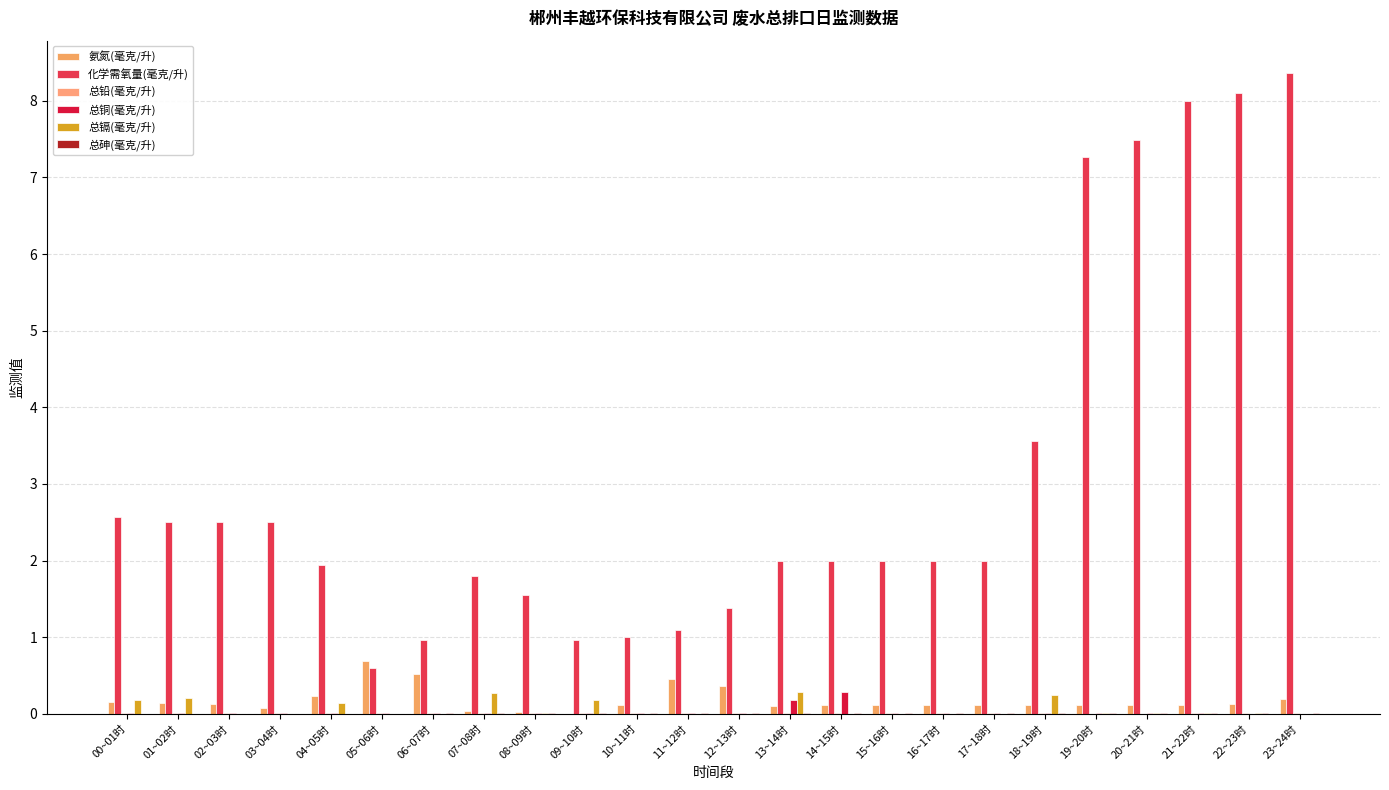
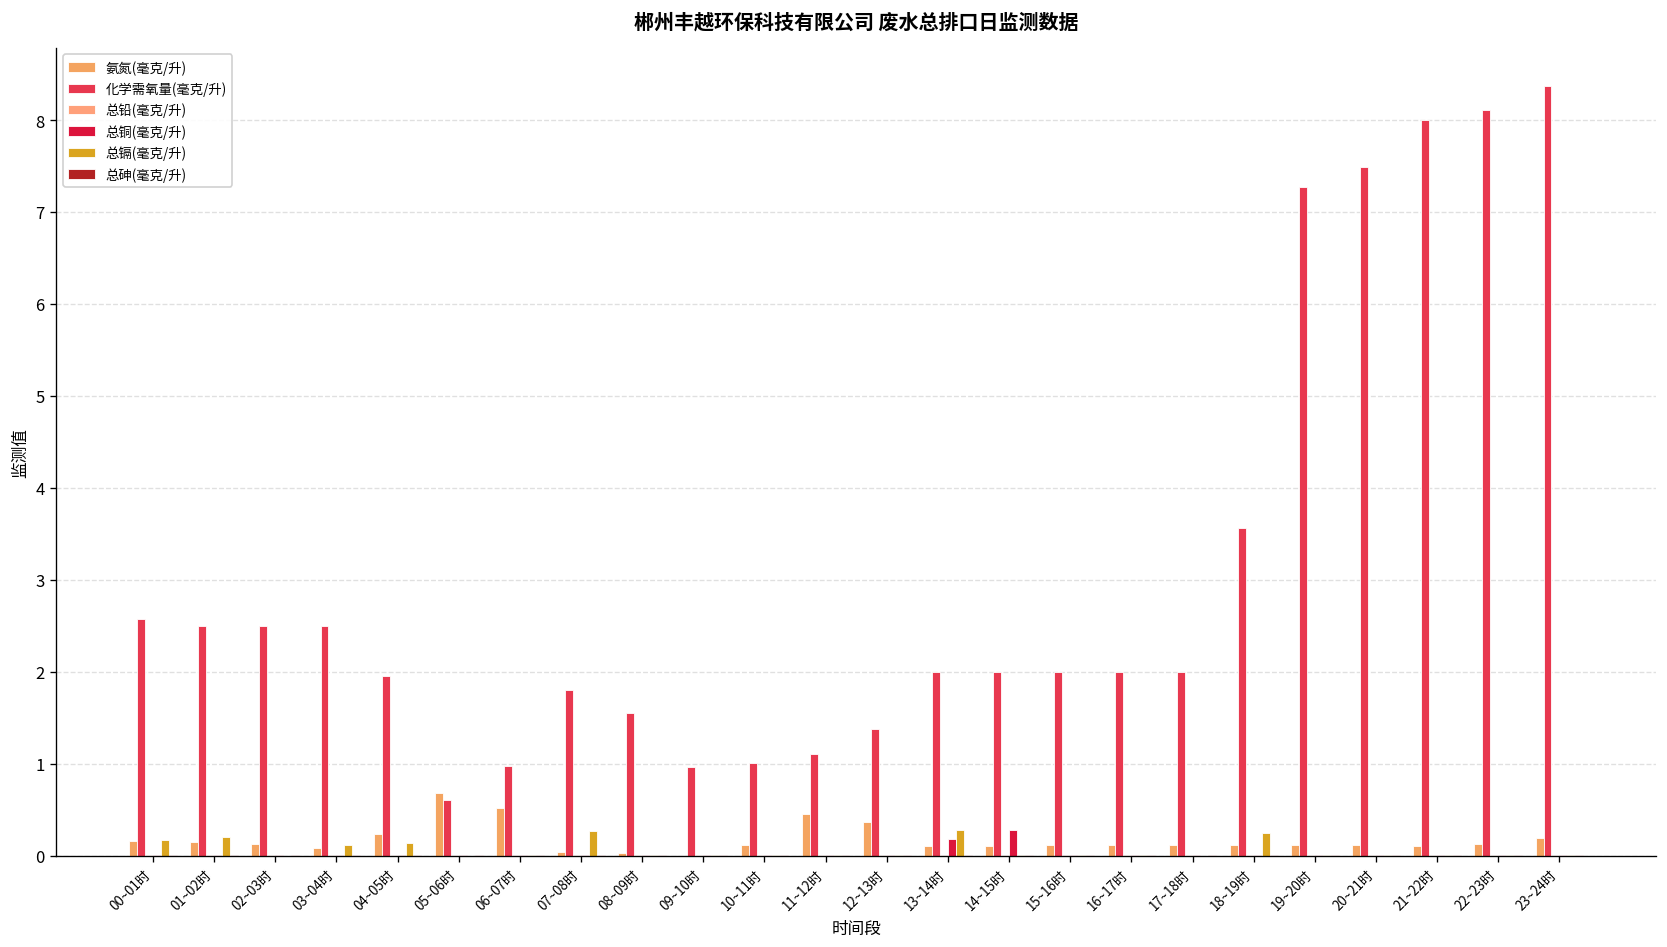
总镉(毫克/升), 03~04时: 0.0 -> 0.1
总镉(毫克/升), 09~10时: 0.2 -> 0.0
